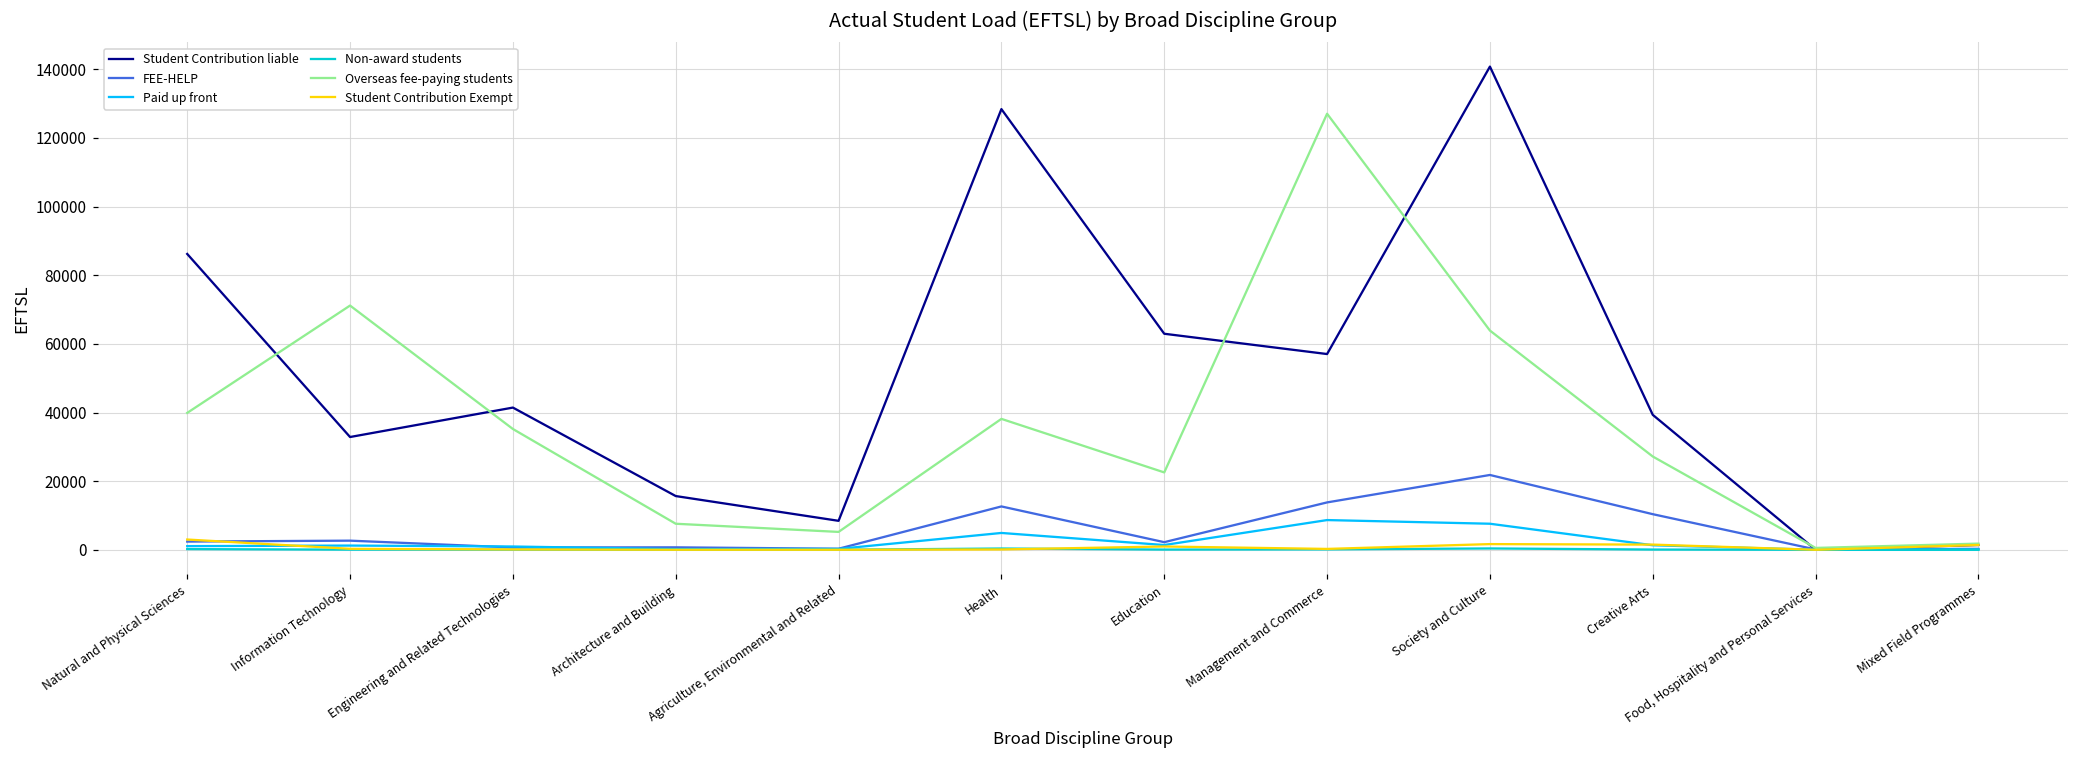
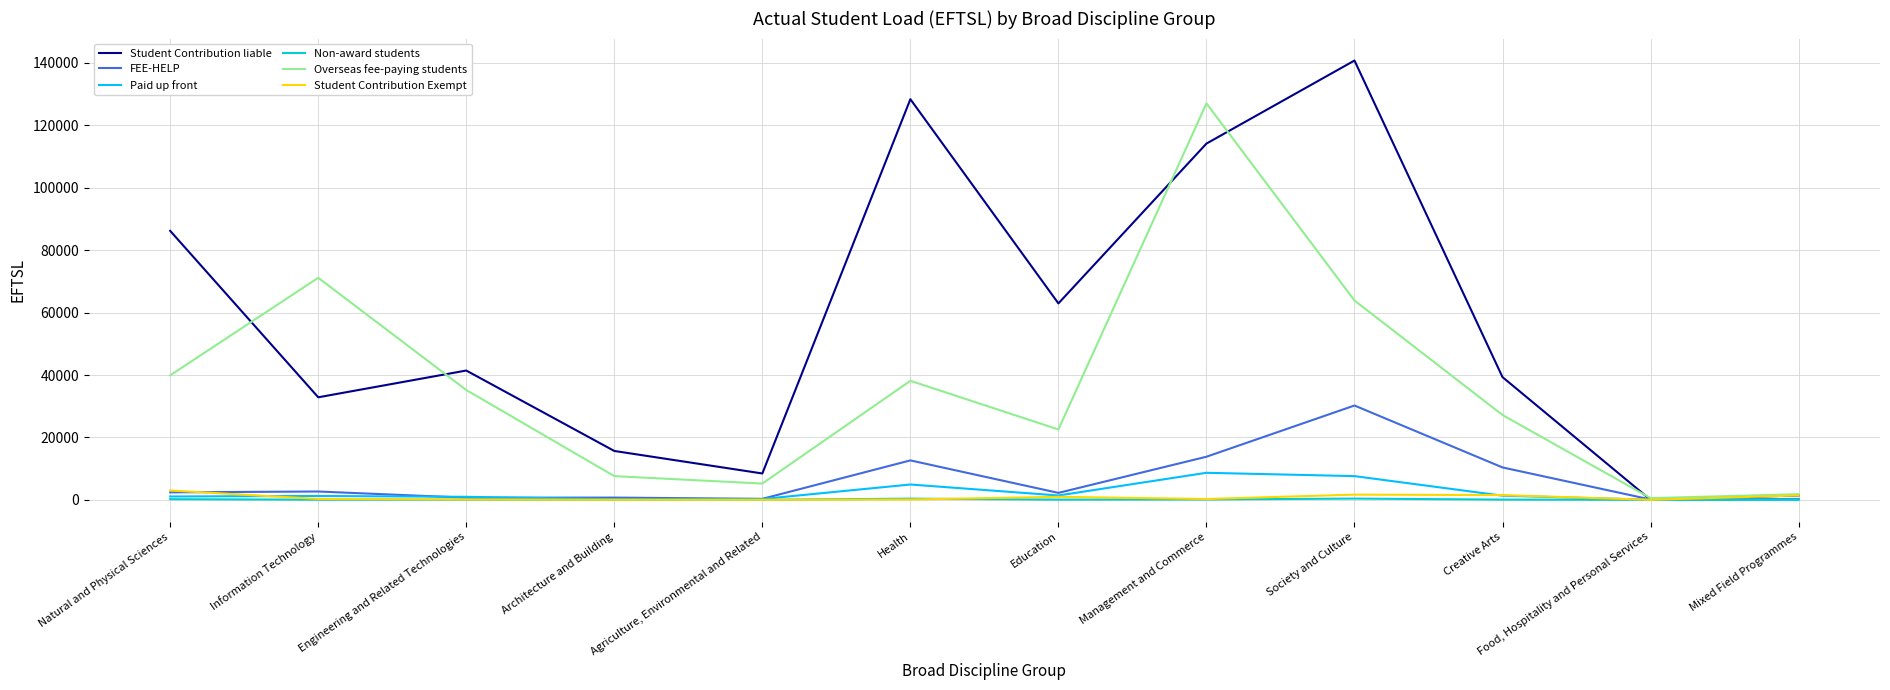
Student Contribution liable, Management and Commerce: 57000 -> 114000
FEE-HELP, Society and Culture: 22000 -> 30000
